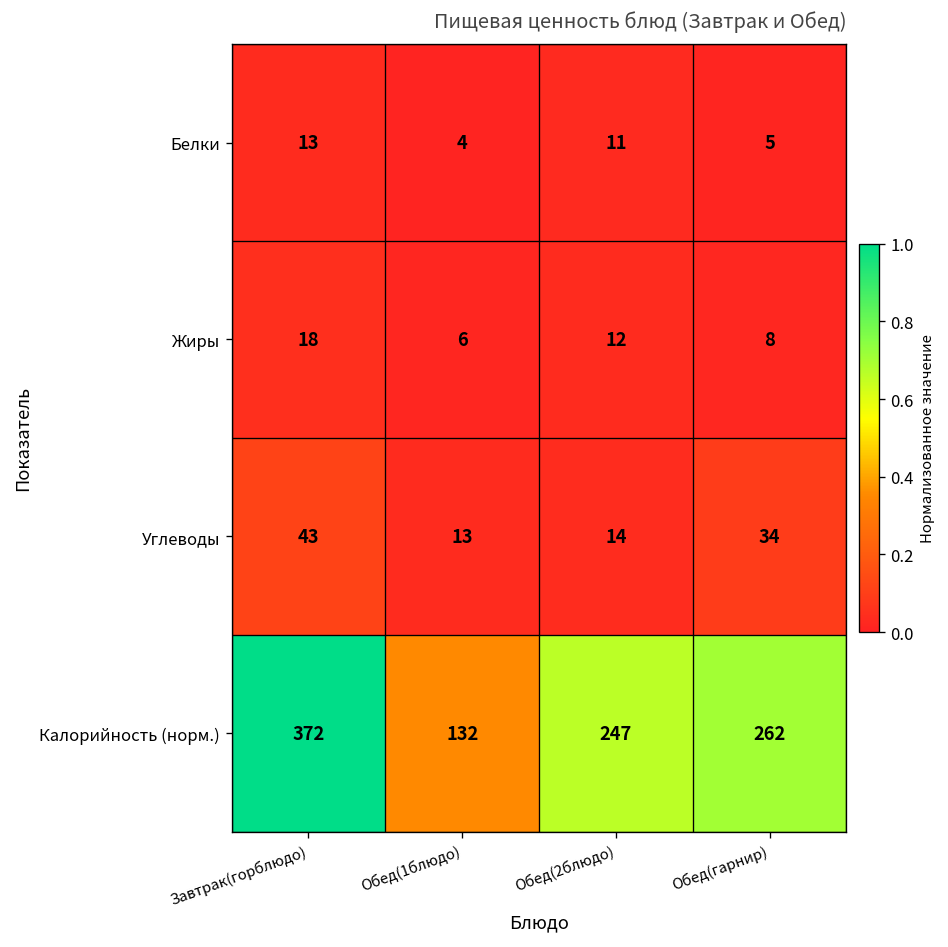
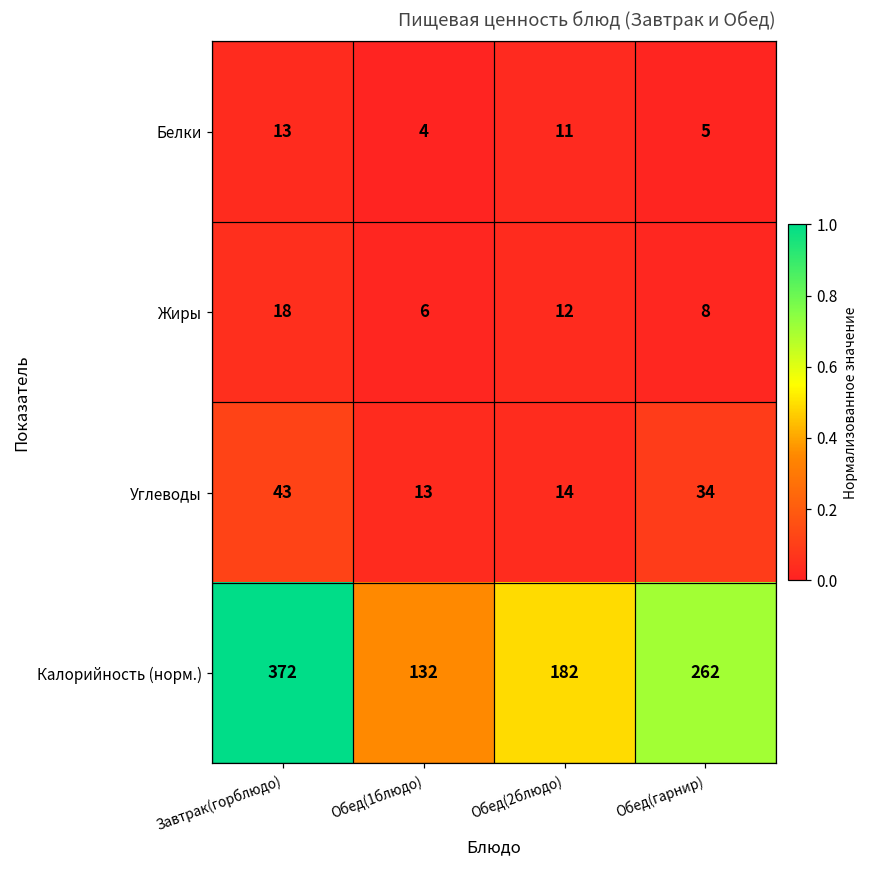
Калорийность (норм.), Обед(2блюдо): 247 -> 182
